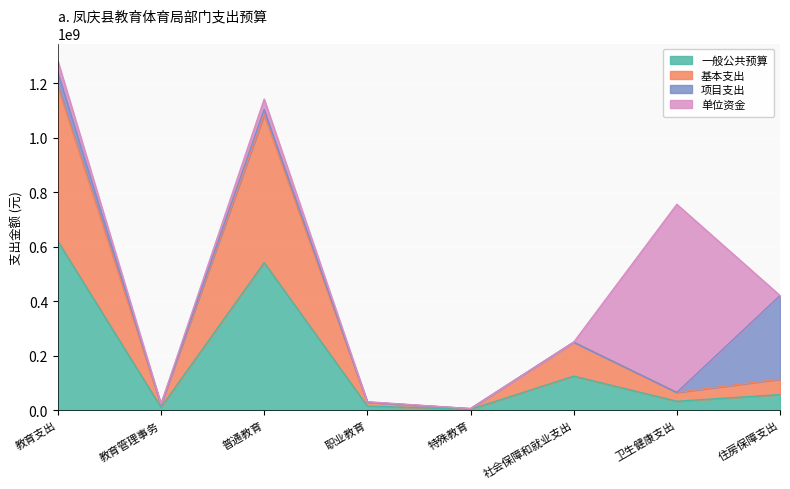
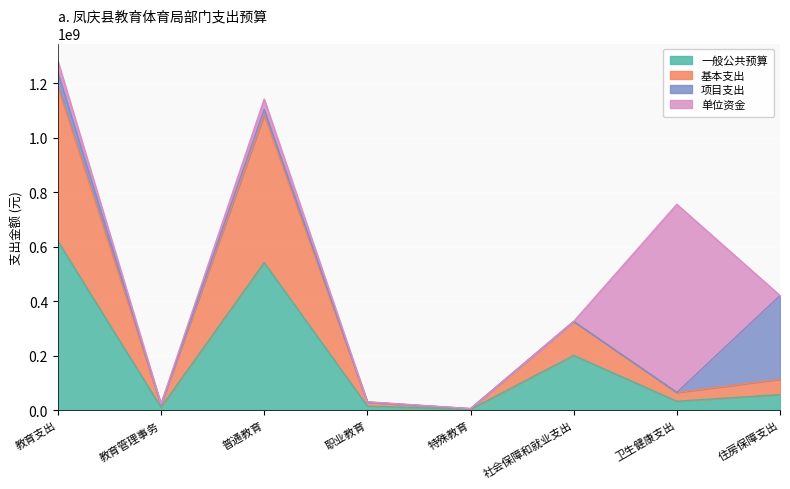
一般公共预算, 社会保障和就业支出: 120000000 -> 200000000
